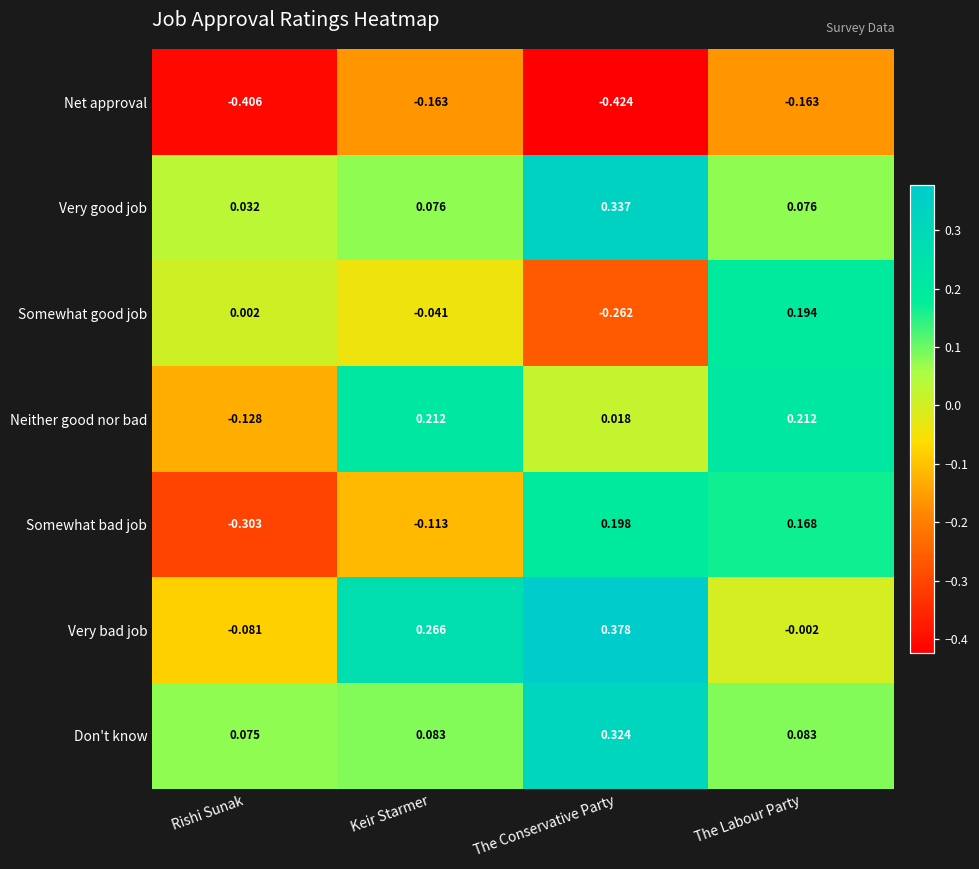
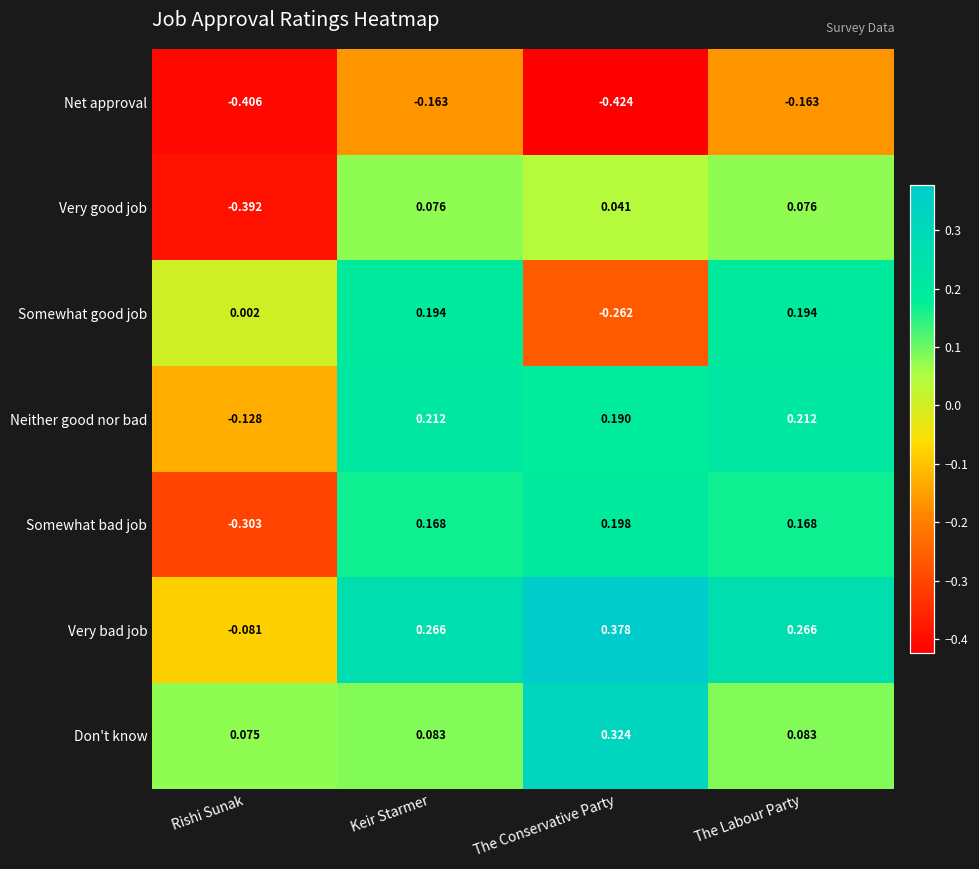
Very good job, Rishi Sunak: 0.032 -> -0.392
Very good job, The Conservative Party: 0.337 -> 0.041
Somewhat good job, Keir Starmer: -0.041 -> 0.194
Neither good nor bad, The Conservative Party: 0.018 -> 0.190
Somewhat bad job, Keir Starmer: -0.113 -> 0.168
Very bad job, The Labour Party: -0.002 -> 0.266
